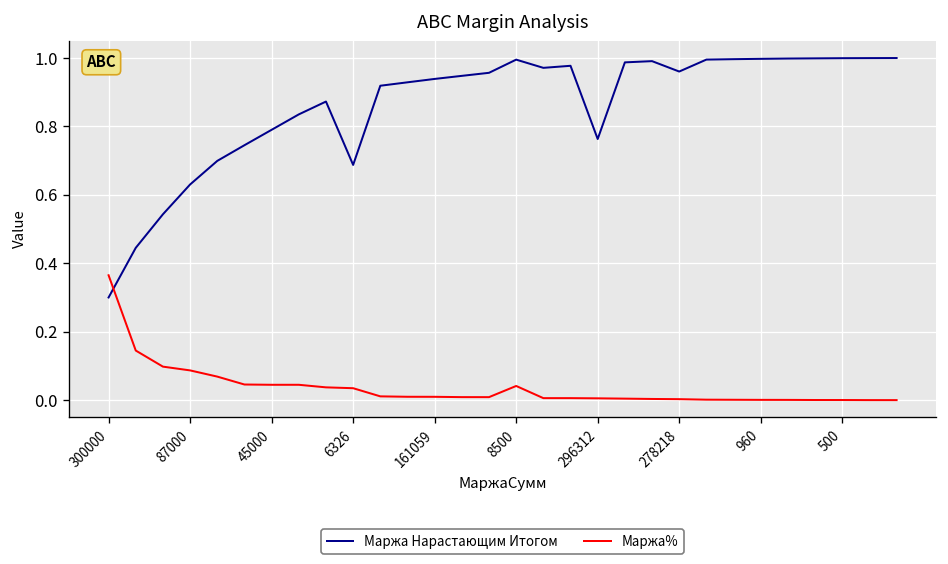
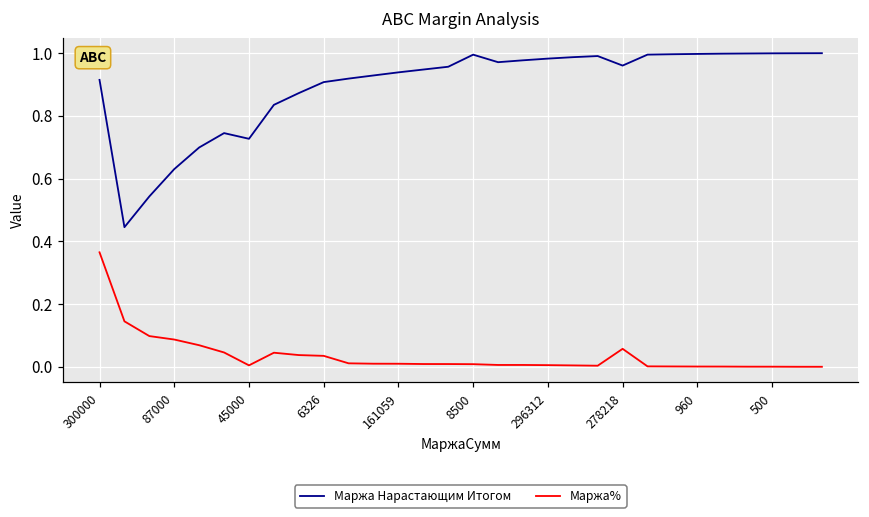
Маржа Нарастающим Итогом, 300000: 0.30 -> 0.91
Маржа Нарастающим Итогом, 45000: 0.79 -> 0.73
Маржа%, 45000: 0.05 -> 0.00
Маржа Нарастающим Итогом, 6326: 0.69 -> 0.91
Маржа%, 8500: 0.04 -> 0.01
Маржа Нарастающим Итогом, 296312: 0.76 -> 0.98
Маржа%, 278218: 0.00 -> 0.06
